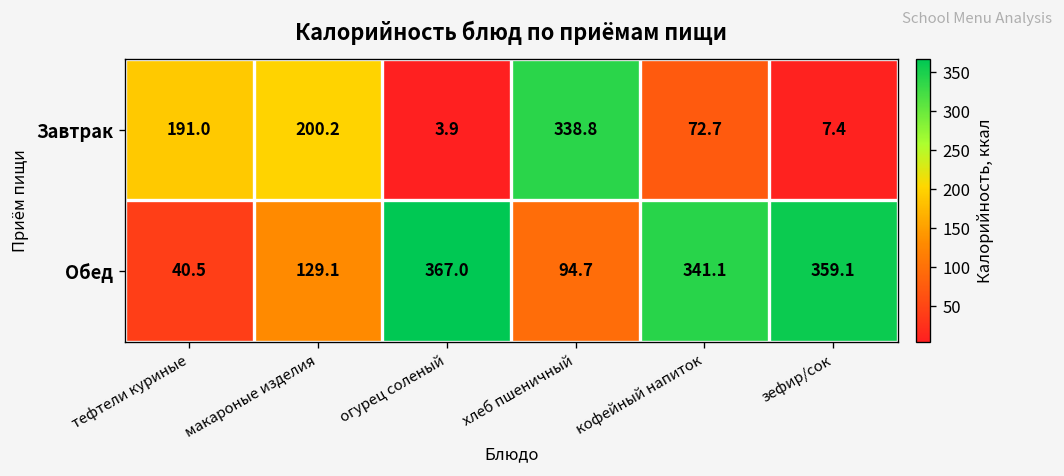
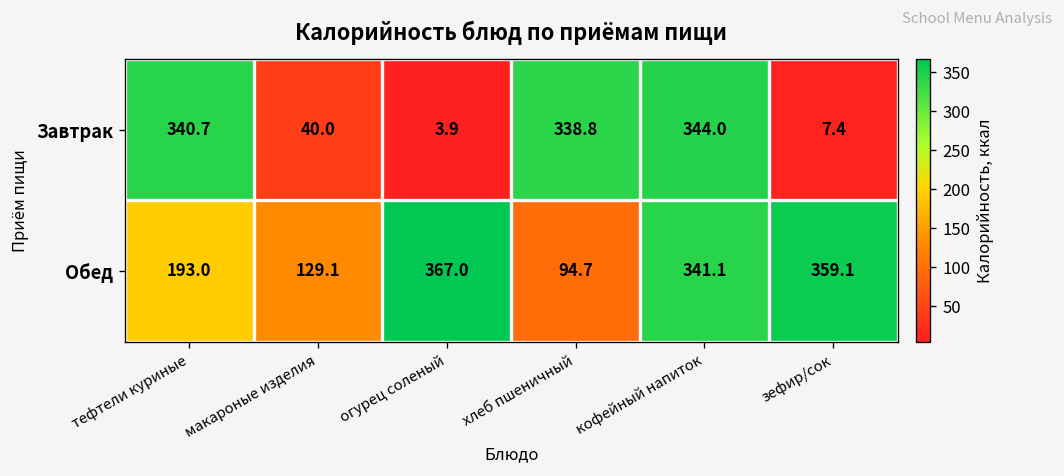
Завтрак, тефтели куриные: 191.0 -> 340.7
Завтрак, макароные изделия: 200.2 -> 40.0
Завтрак, кофейный напиток: 72.7 -> 344.0
Обед, тефтели куриные: 40.5 -> 193.0
